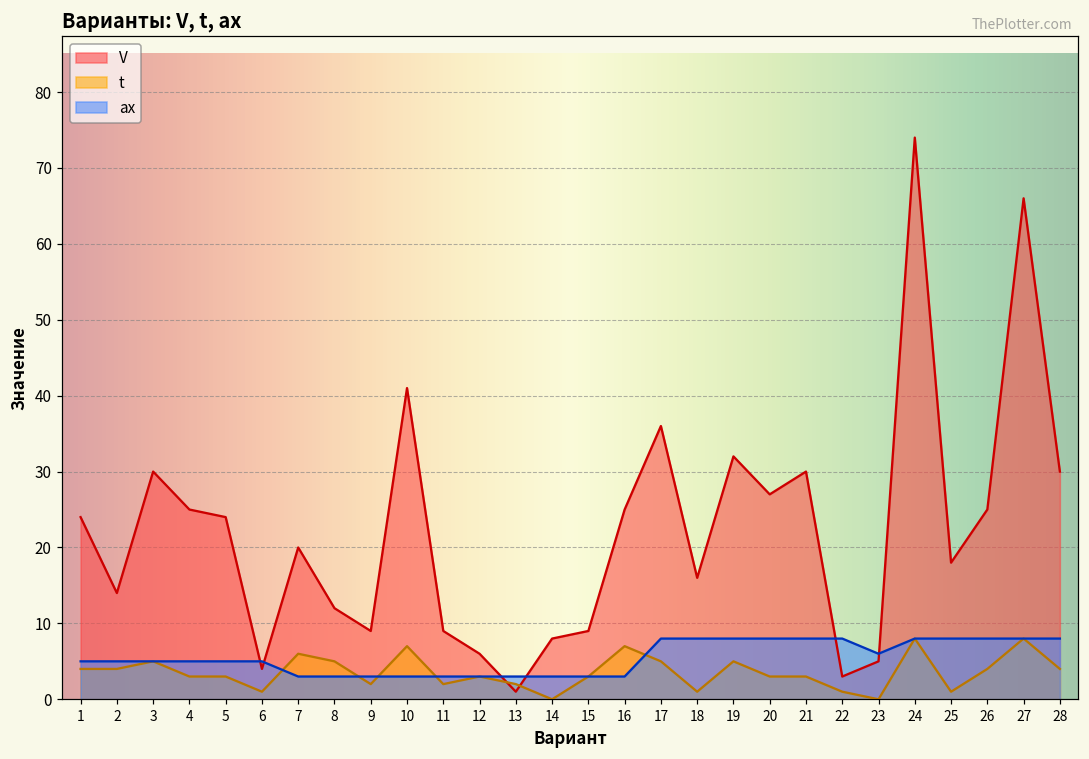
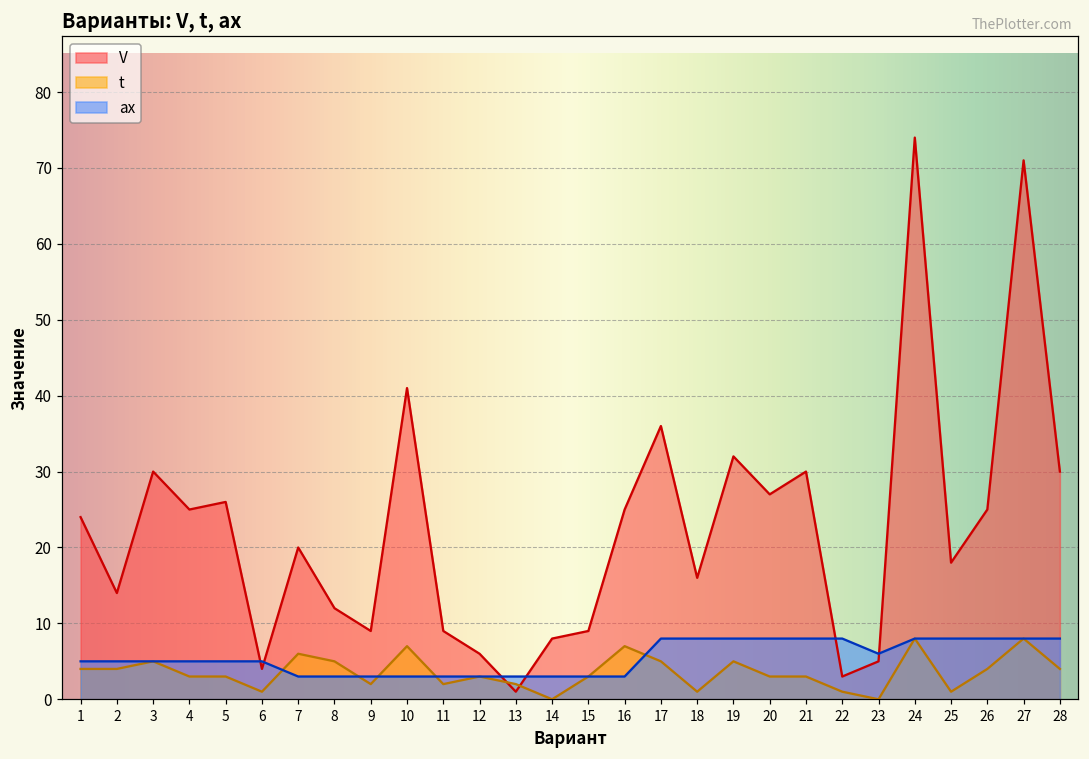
V, 5: 24 -> 26
V, 27: 66 -> 71
